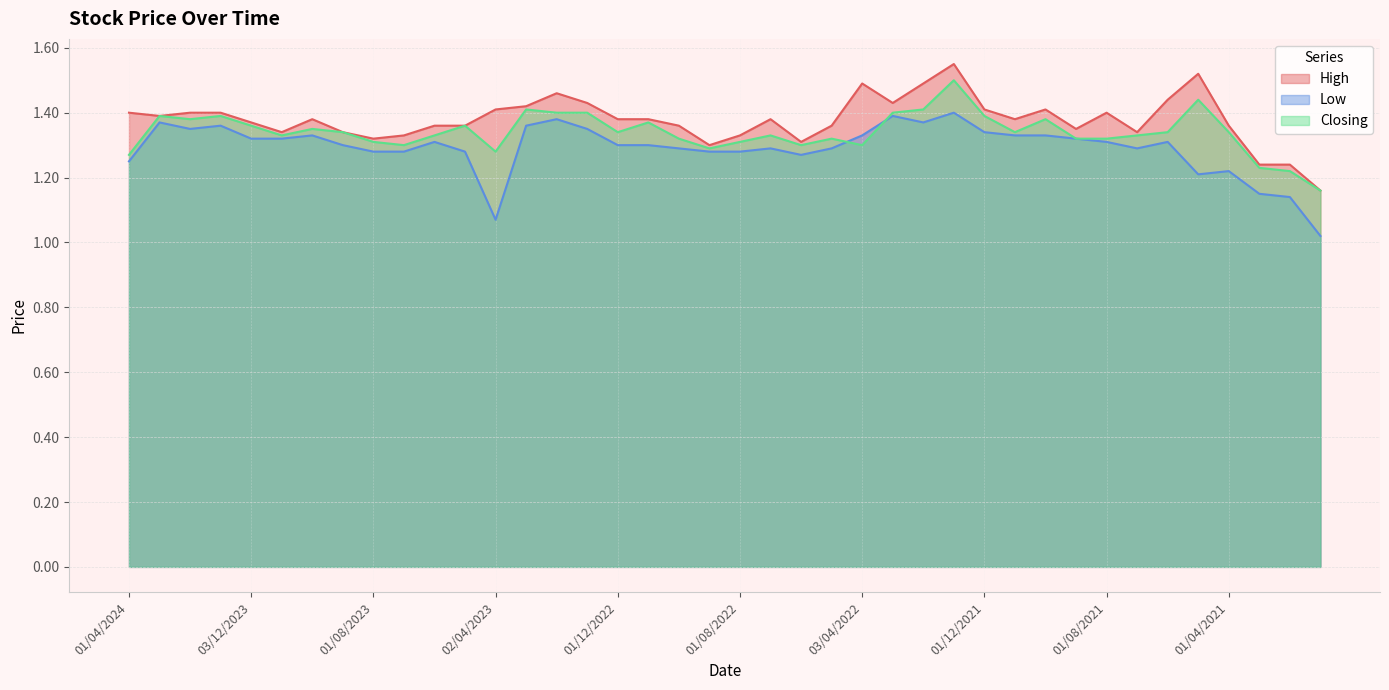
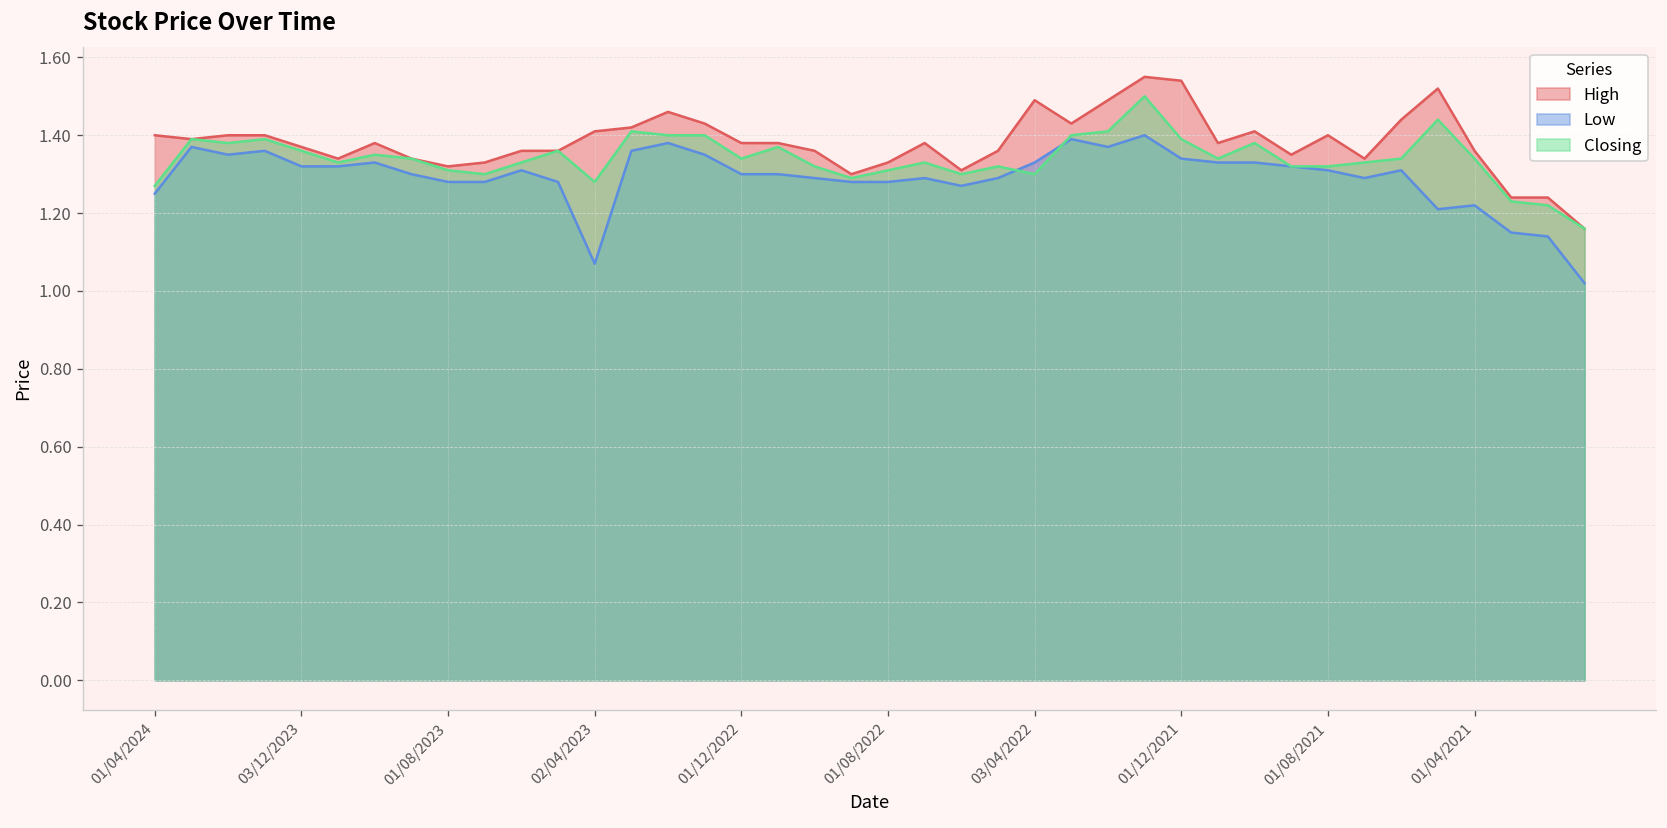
High, 01/12/2021: 1.41 -> 1.54
